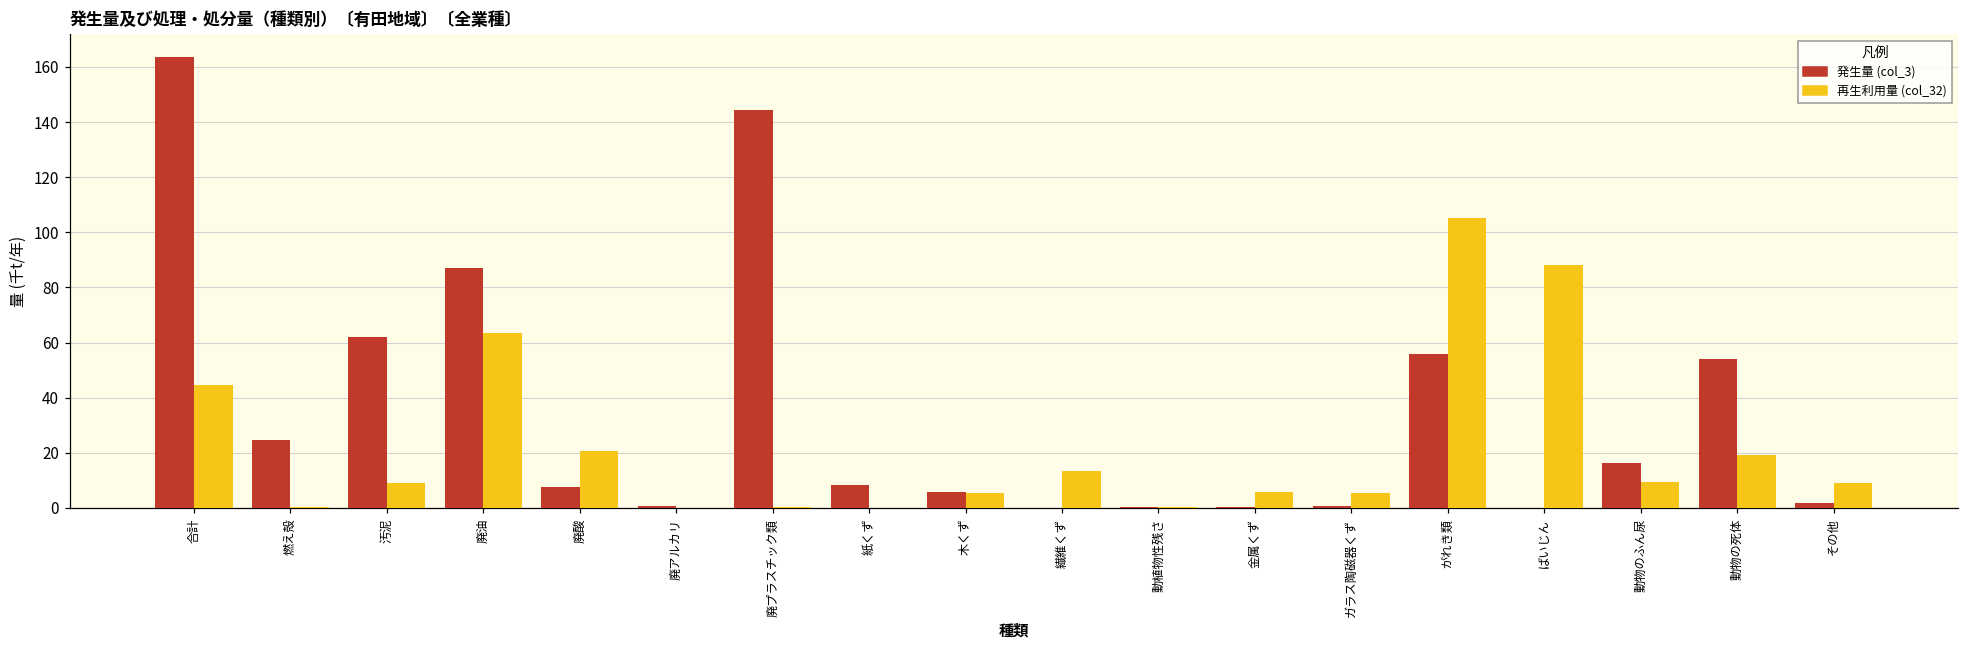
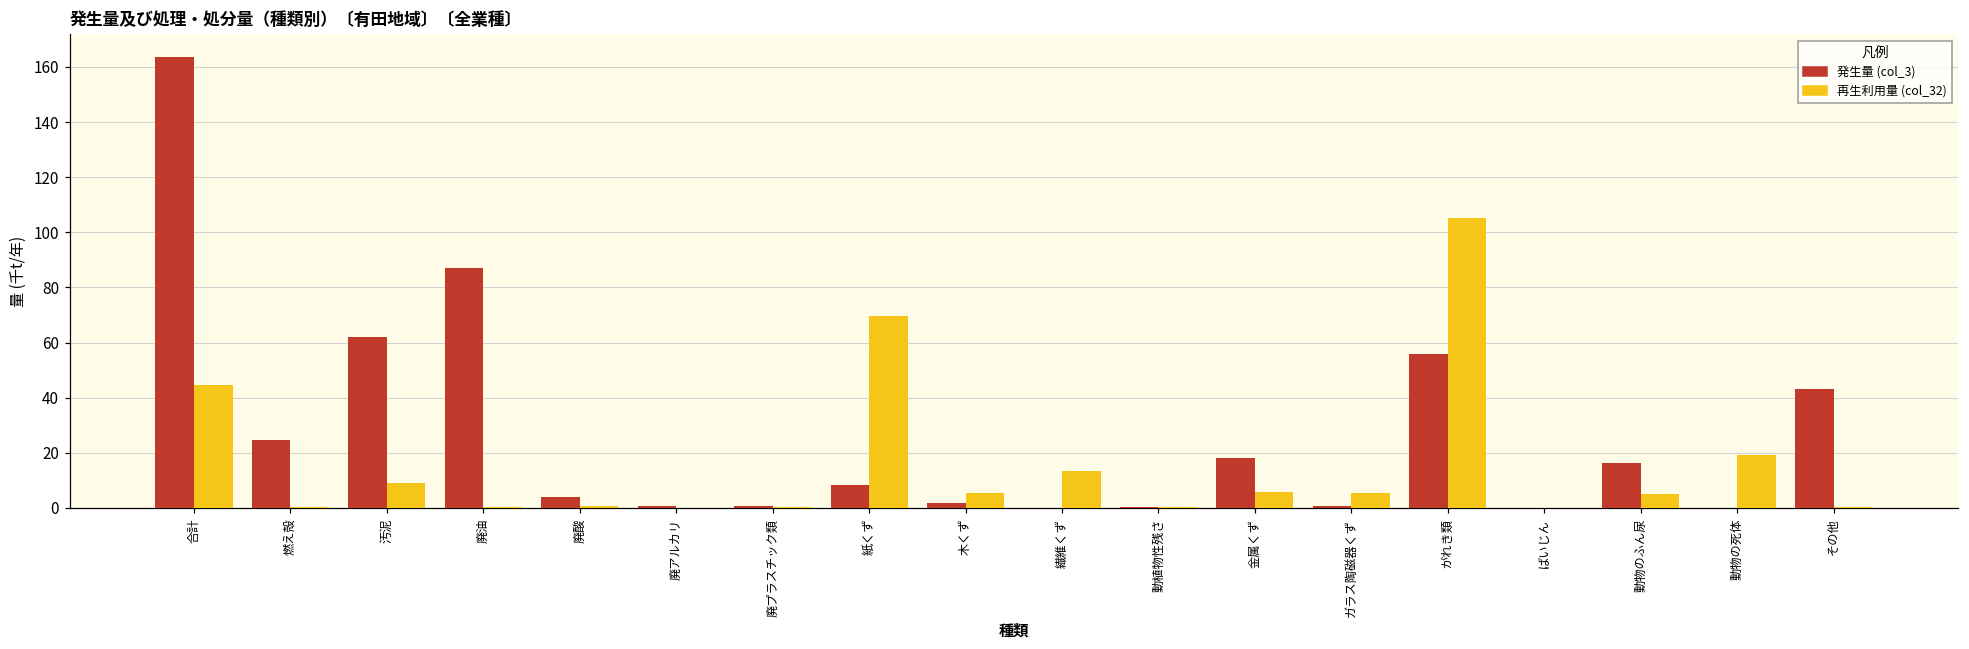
再生利用量 (col_32), 廃油: 64 -> 0
発生量 (col_3), 廃酸: 8 -> 4
再生利用量 (col_32), 廃酸: 21 -> 1
発生量 (col_3), 廃プラスチック類: 144 -> 1
再生利用量 (col_32), 紙くず: 0 -> 70
発生量 (col_3), 木くず: 6 -> 2
発生量 (col_3), 金属くず: 0 -> 18
再生利用量 (col_32), ばいじん: 88 -> 0
再生利用量 (col_32), 動物のふん尿: 9 -> 5
発生量 (col_3), 動物の死体: 54 -> 0
発生量 (col_3), その他: 2 -> 43
再生利用量 (col_32), その他: 9 -> 0
